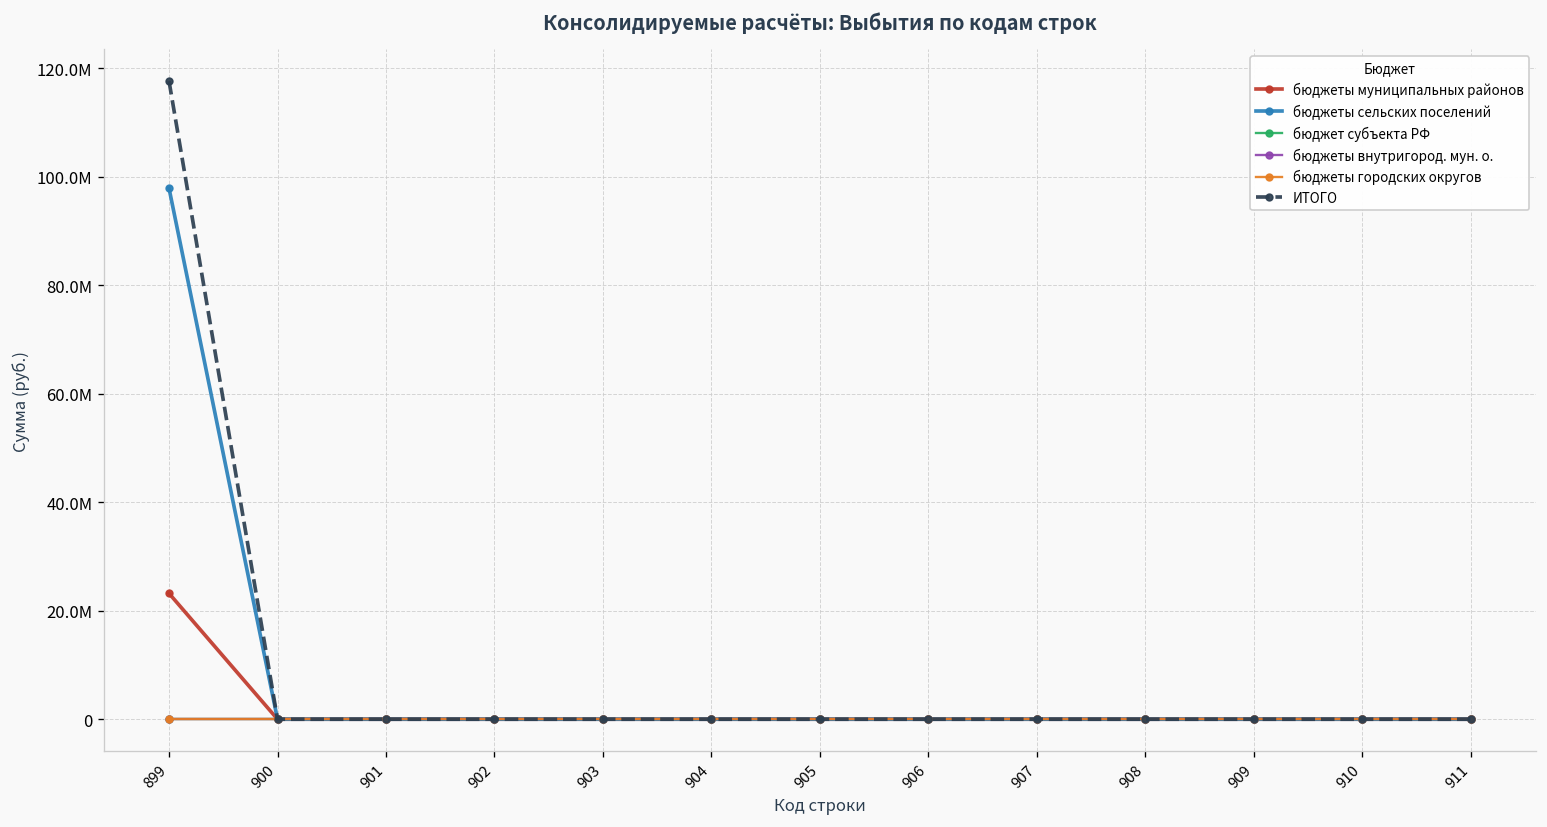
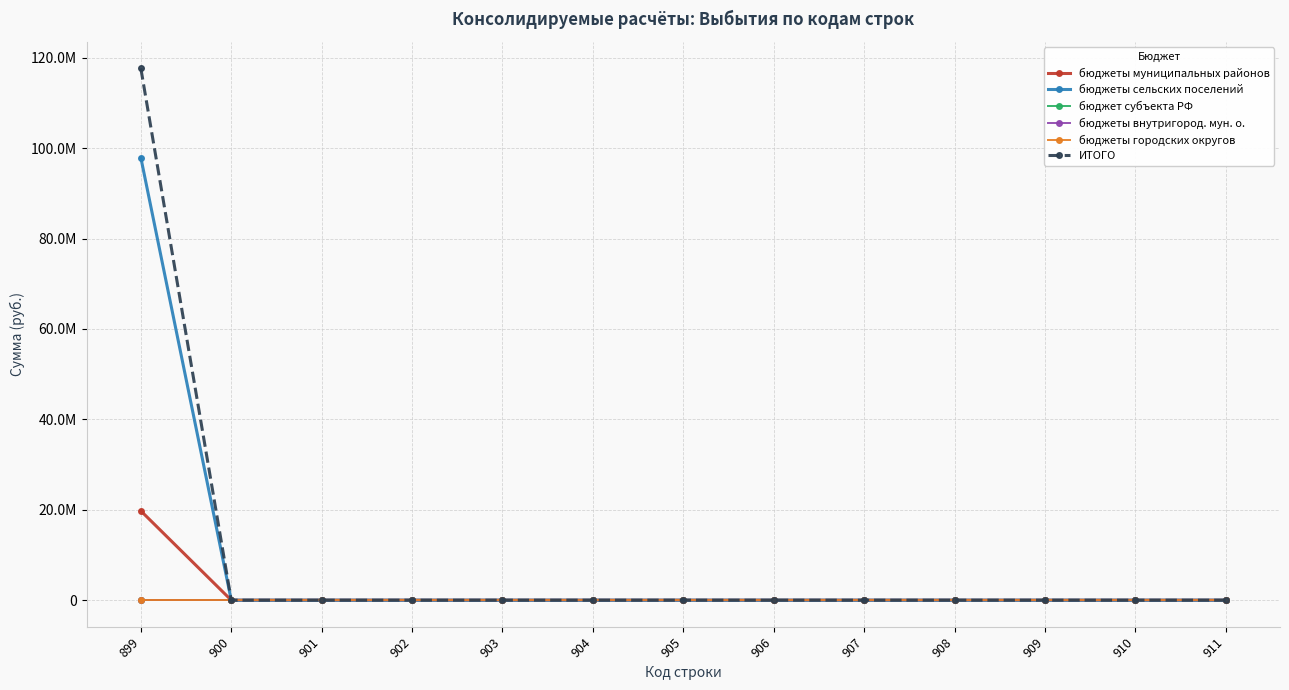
бюджеты муниципальных районов, 899: 23М -> 20М
